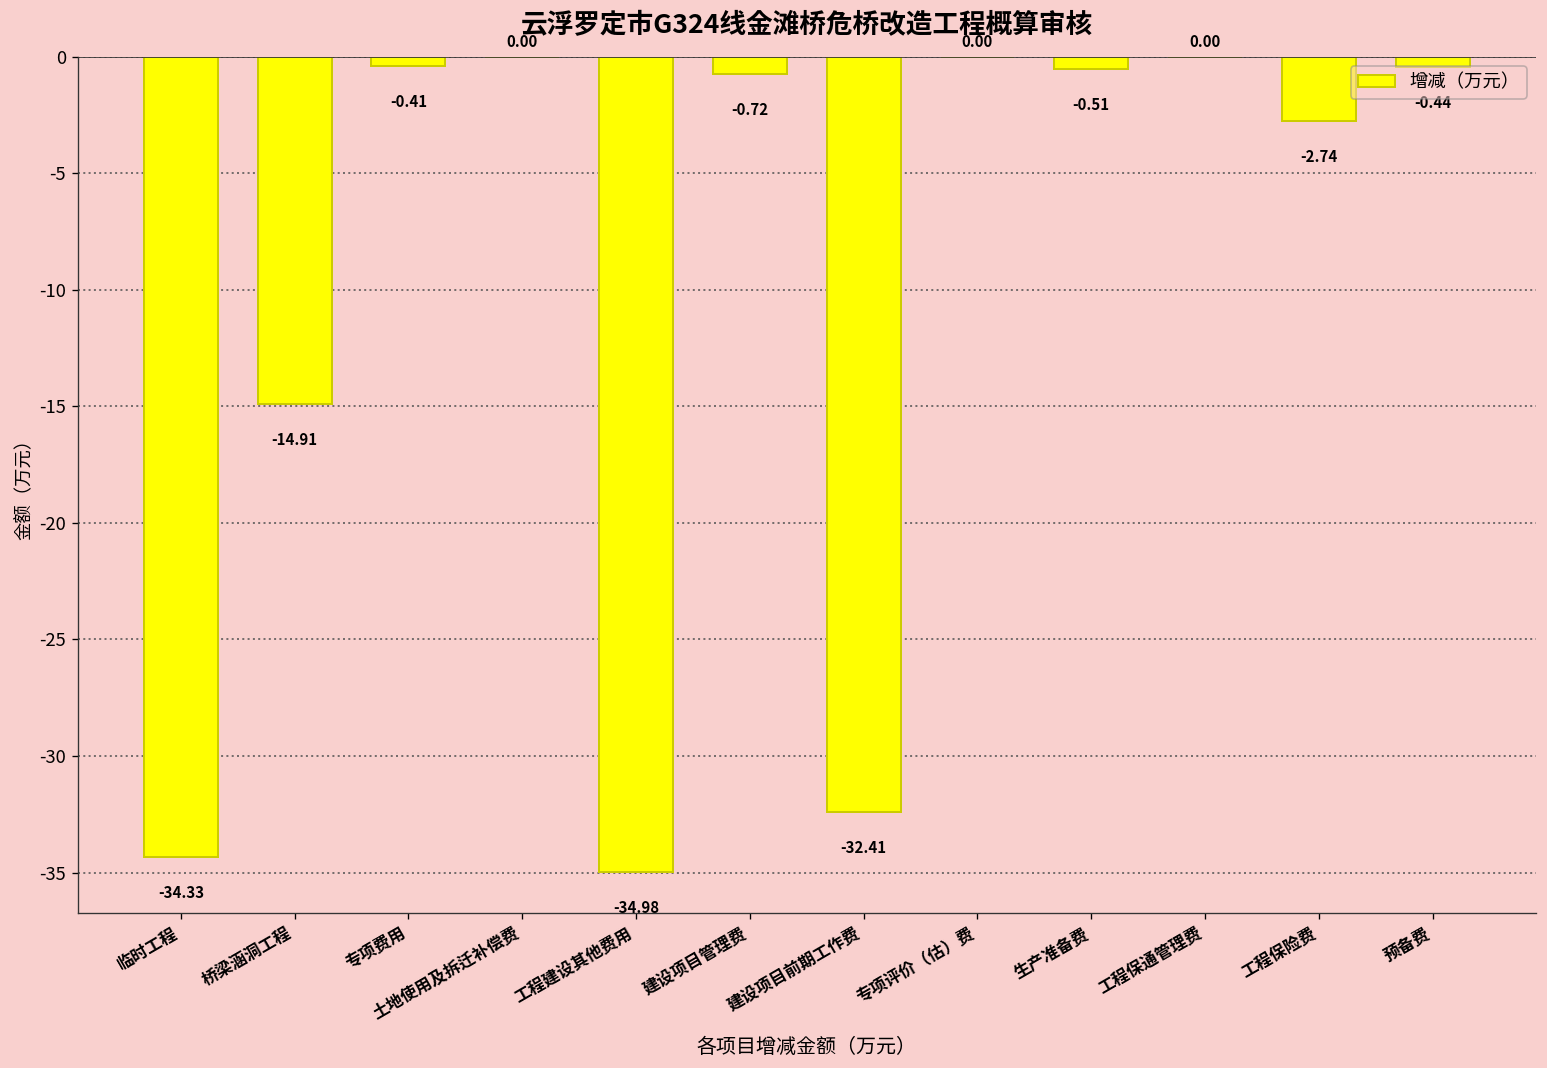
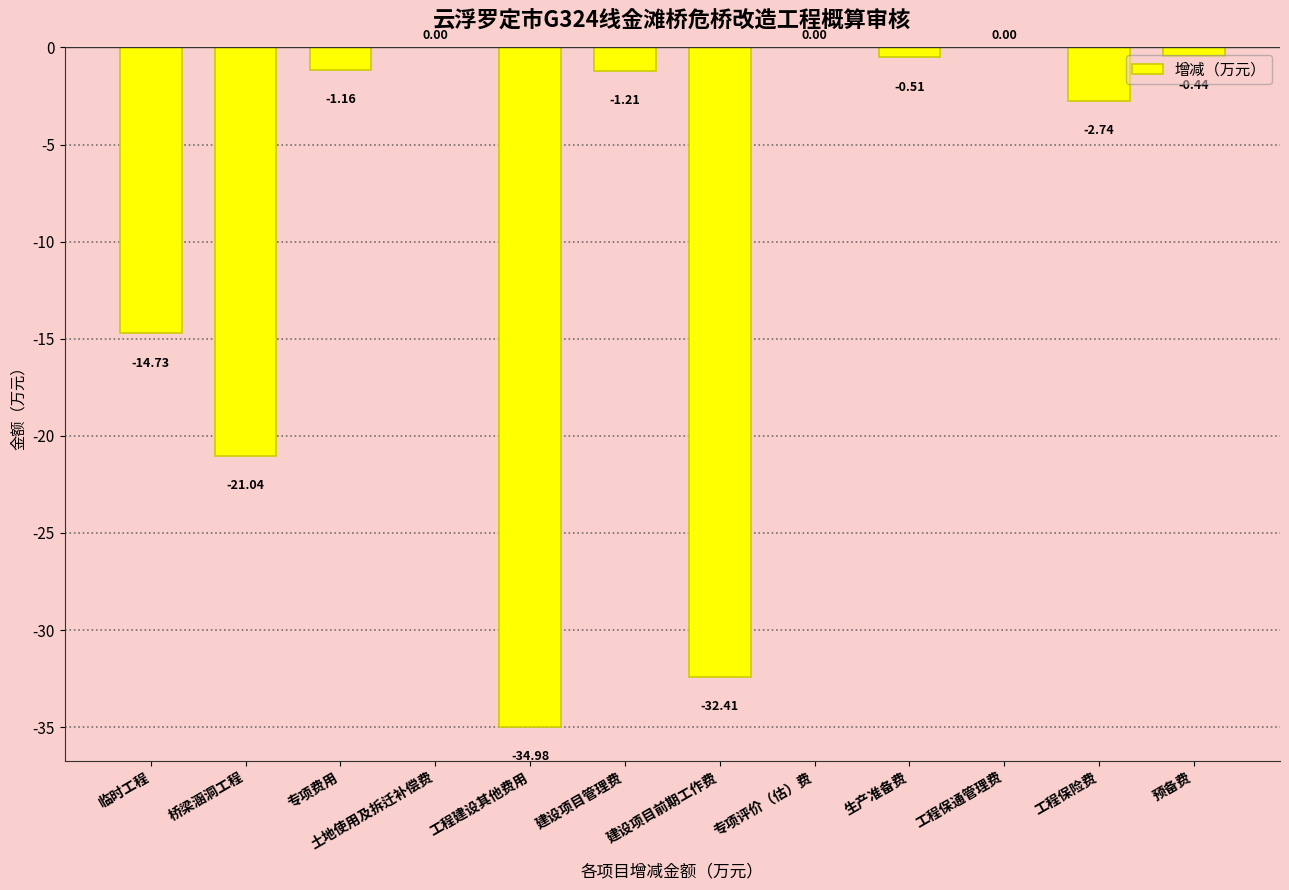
临时工程: -34.33 -> -14.73
桥梁涵洞工程: -14.91 -> -21.04
专项费用: -0.41 -> -1.16
建设项目管理费: -0.72 -> -1.21
